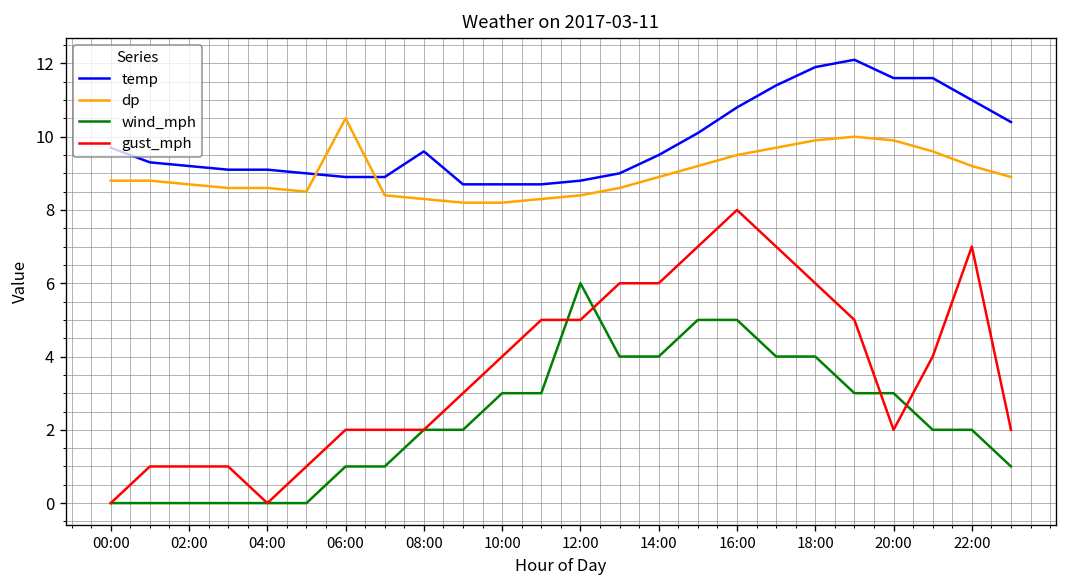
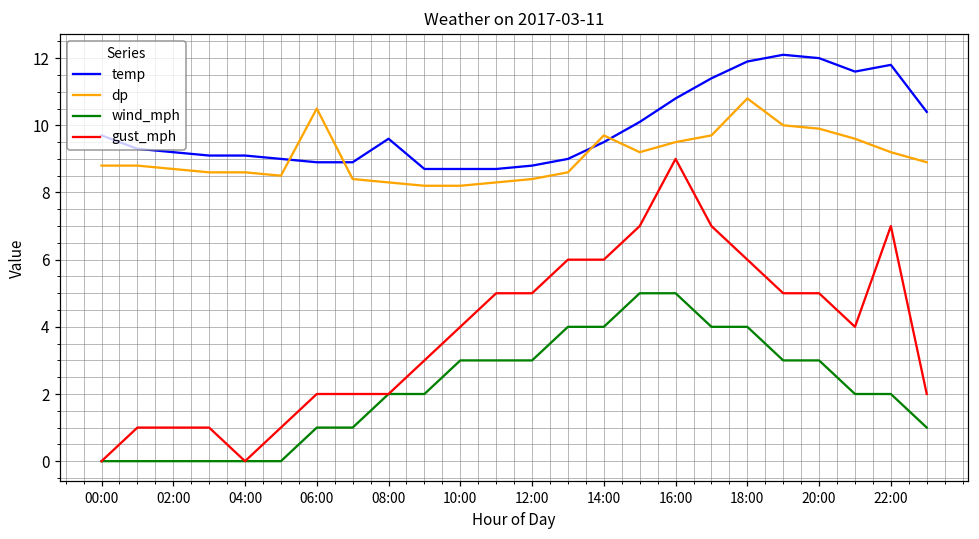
wind_mph, 12:00: 6 -> 3
dp, 14:00: 8.9 -> 9.7
gust_mph, 16:00: 8 -> 9
dp, 18:00: 9.9 -> 10.8
temp, 20:00: 11.6 -> 12.0
gust_mph, 20:00: 2 -> 5
temp, 22:00: 11.0 -> 11.8
